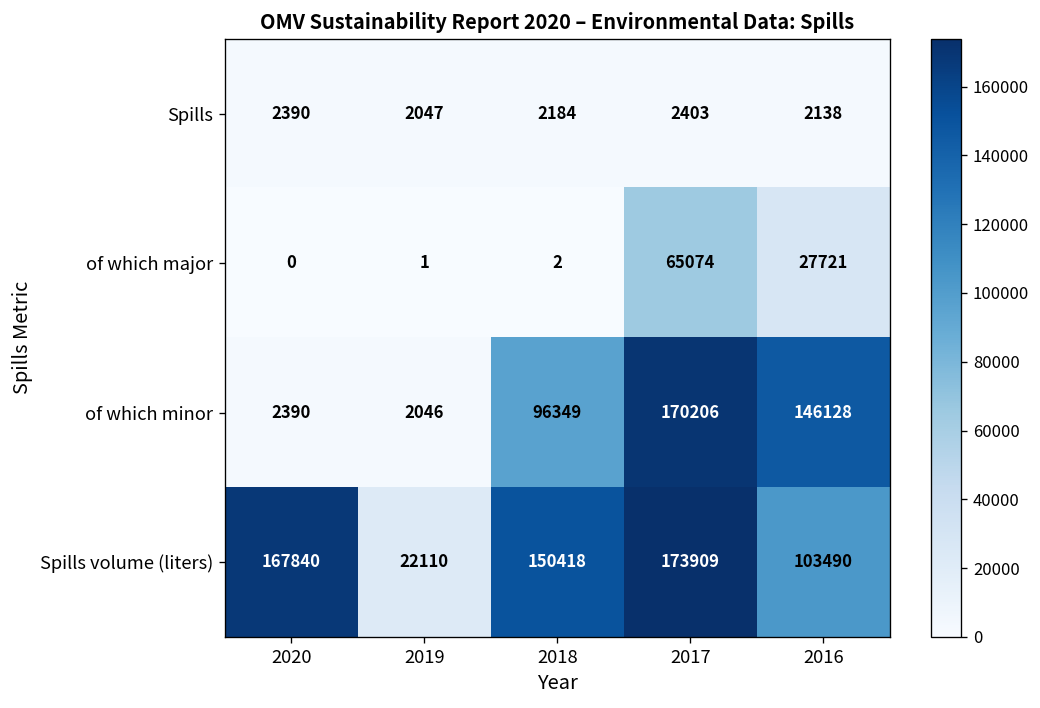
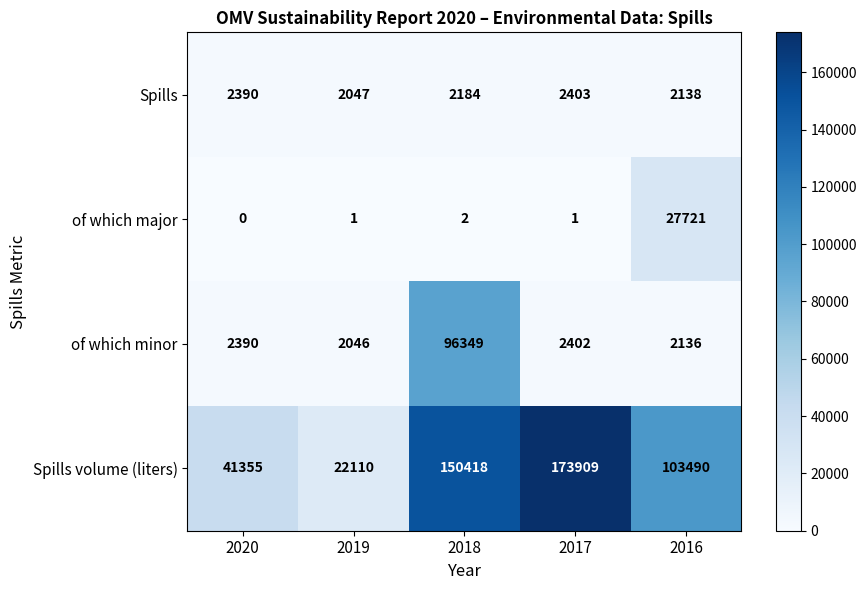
of which major, 2017: 65074 -> 1
of which minor, 2017: 170206 -> 2402
of which minor, 2016: 146128 -> 2136
Spills volume (liters), 2020: 167840 -> 41355
